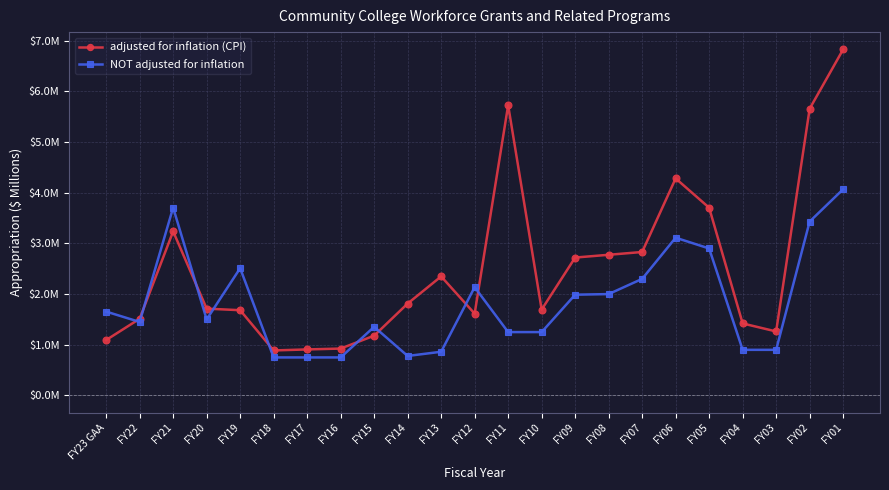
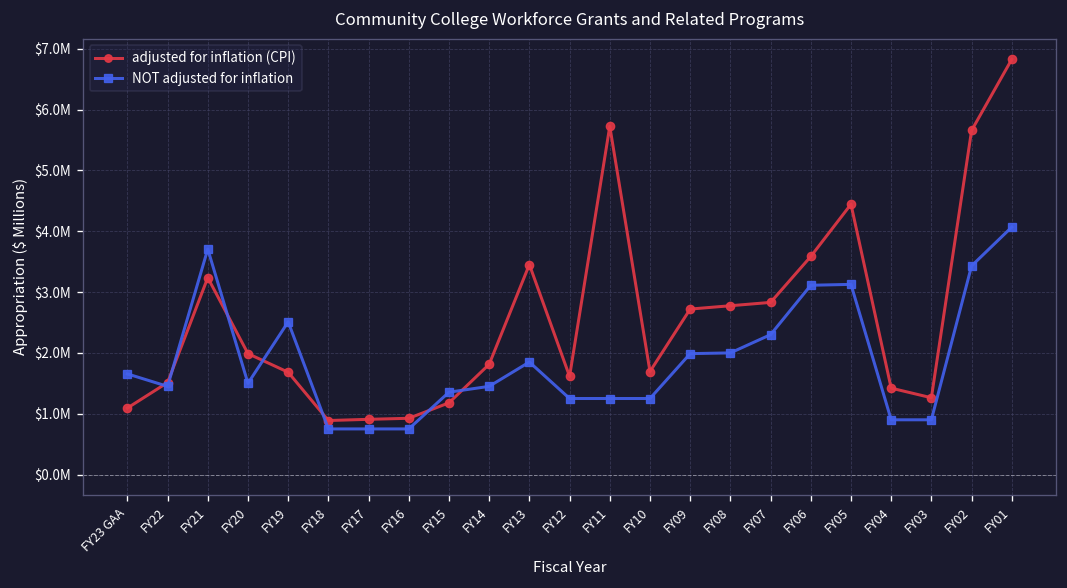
adjusted for inflation (CPI), FY20: $1700000 -> $2000000
NOT adjusted for inflation, FY14: $800000 -> $1500000
adjusted for inflation (CPI), FY13: $2300000 -> $3500000
NOT adjusted for inflation, FY13: $900000 -> $1900000
NOT adjusted for inflation, FY12: $2100000 -> $1300000
adjusted for inflation (CPI), FY06: $4300000 -> $3600000
adjusted for inflation (CPI), FY05: $3700000 -> $4400000
NOT adjusted for inflation, FY05: $2900000 -> $3100000
